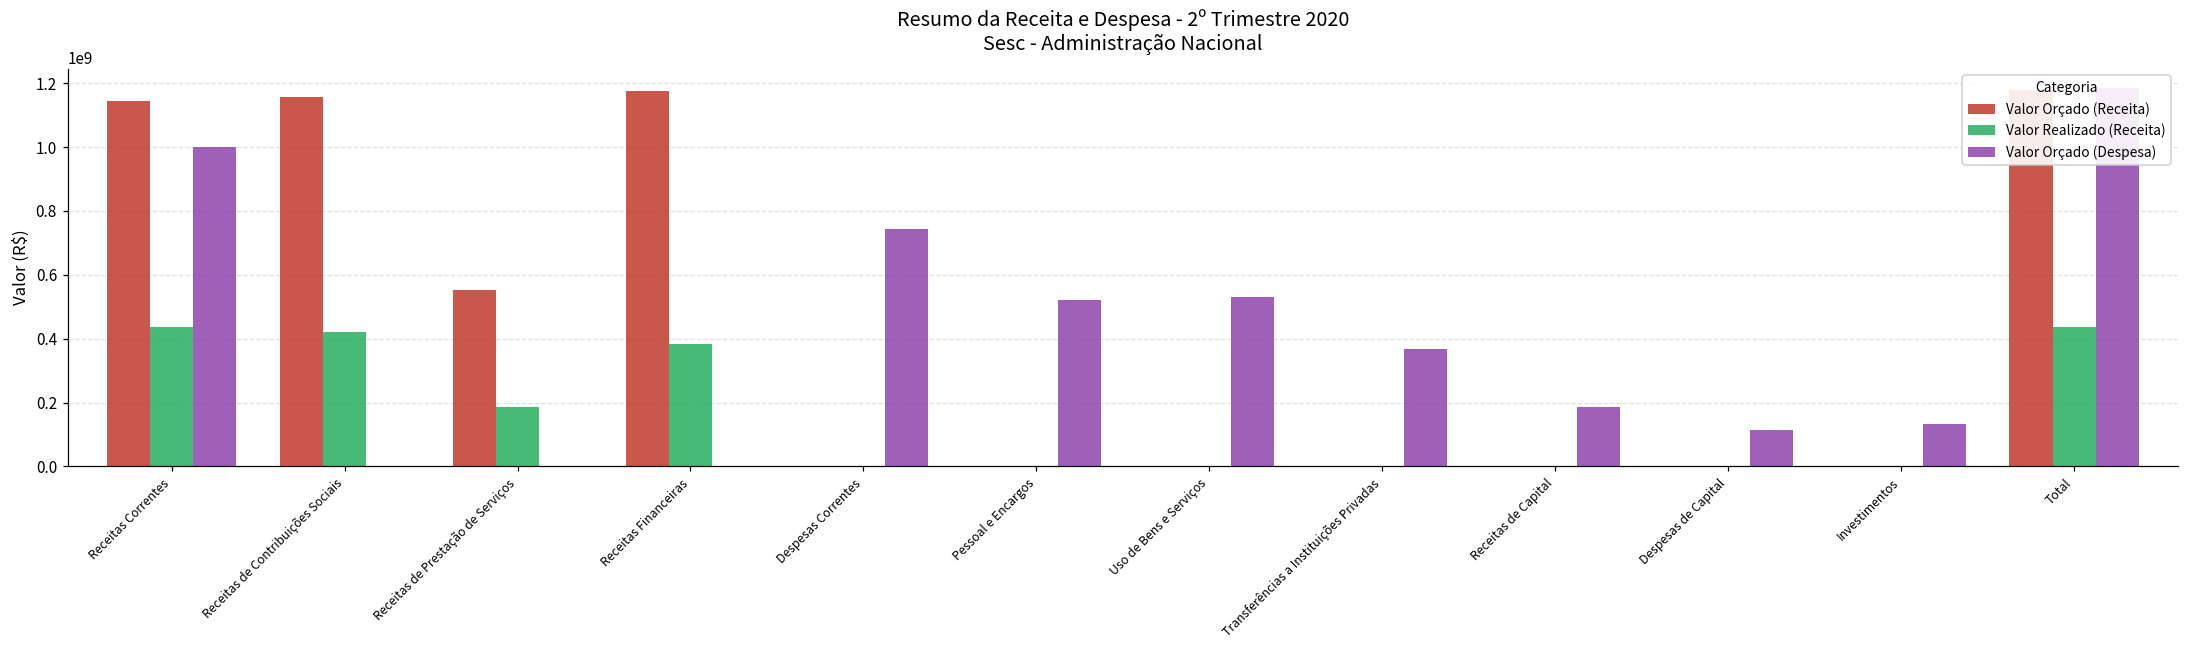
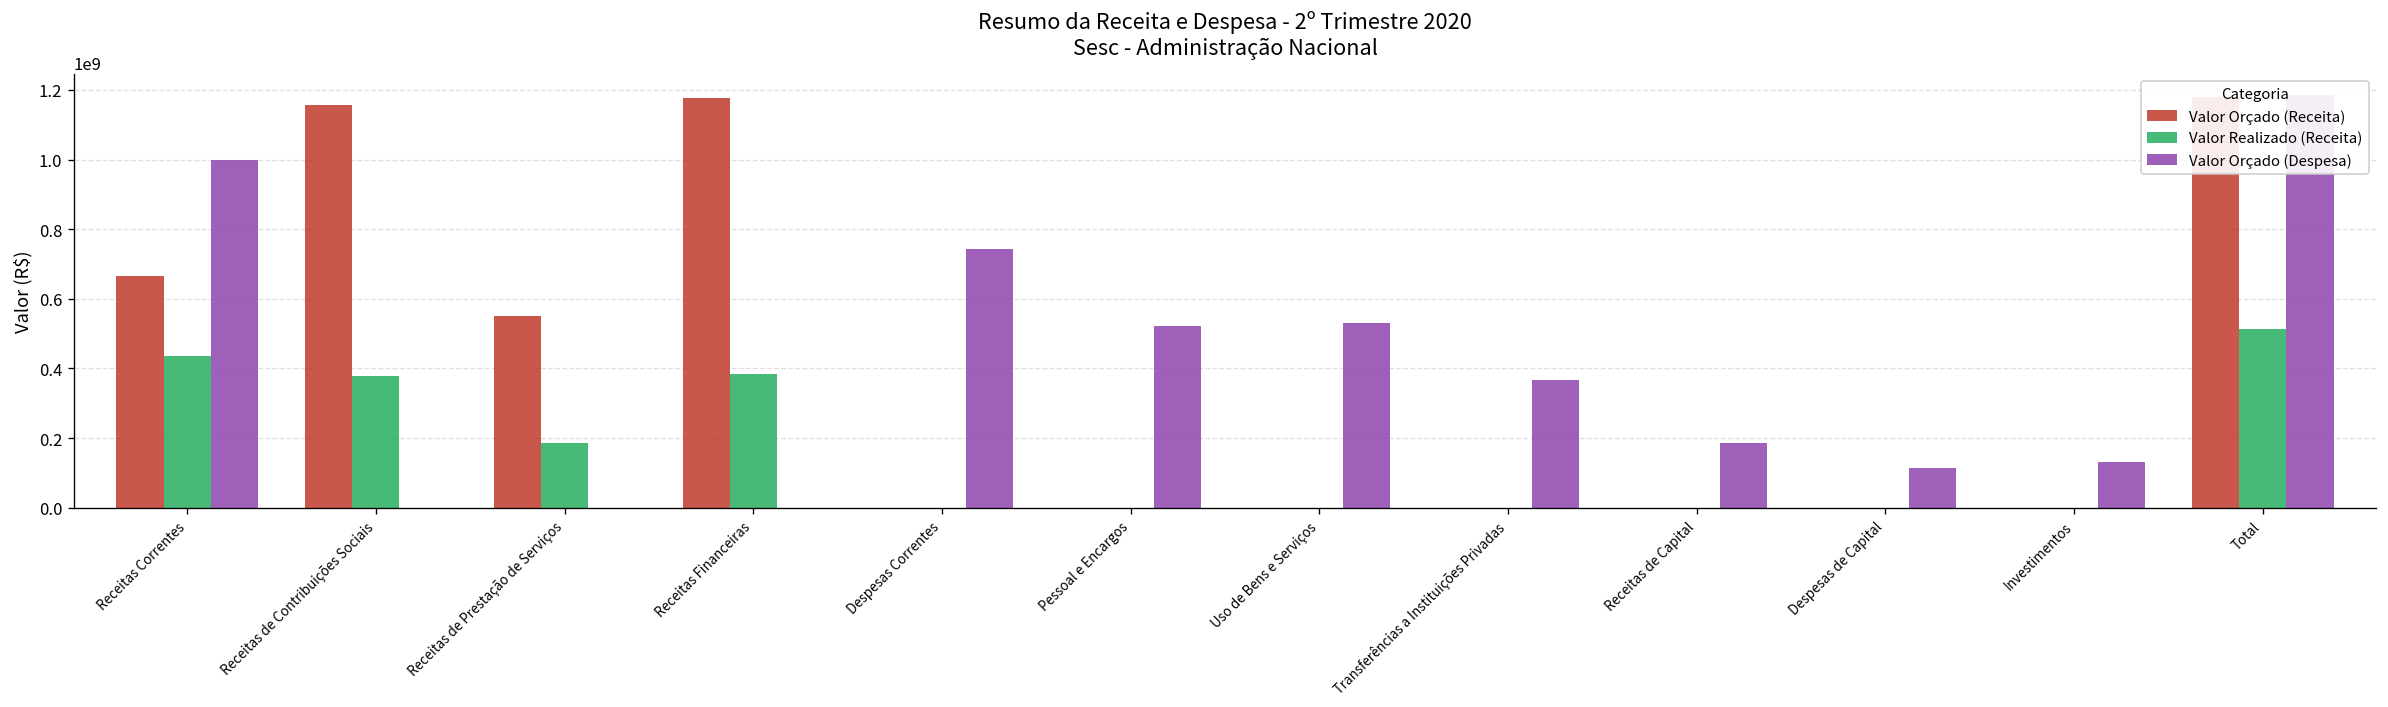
Valor Orçado (Receita), Receitas Correntes: 1140000000 -> 670000000
Valor Realizado (Receita), Receitas de Contribuições Sociais: 420000000 -> 380000000
Valor Realizado (Receita), Total: 440000000 -> 510000000
